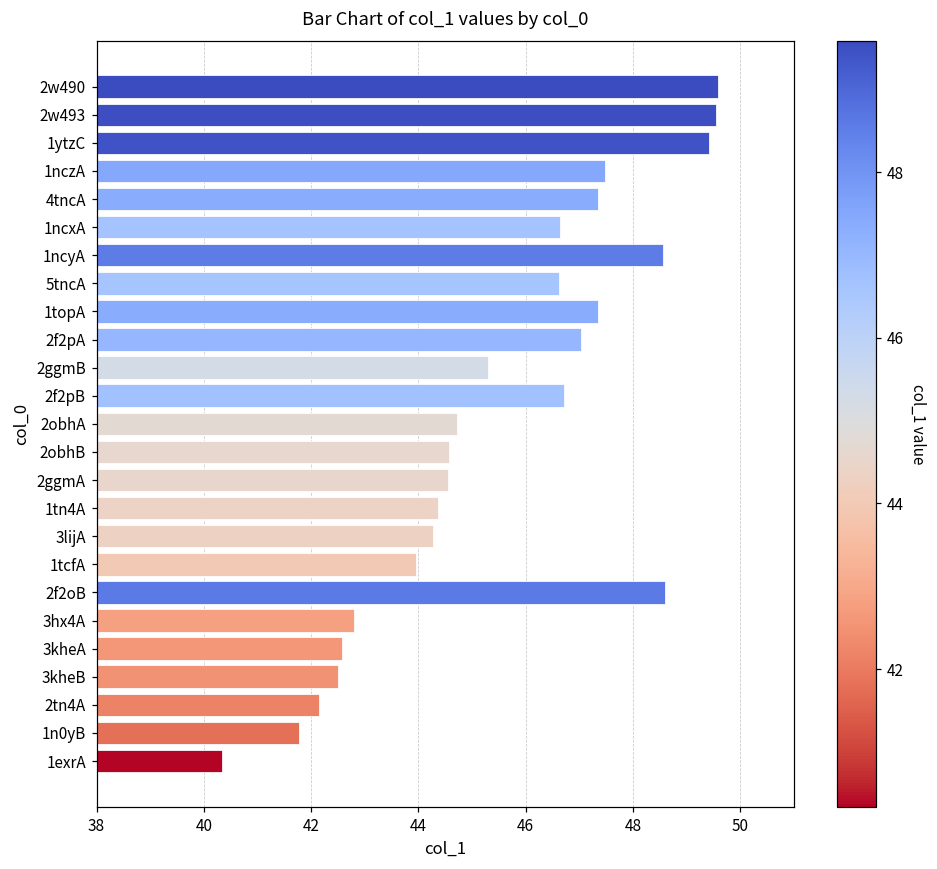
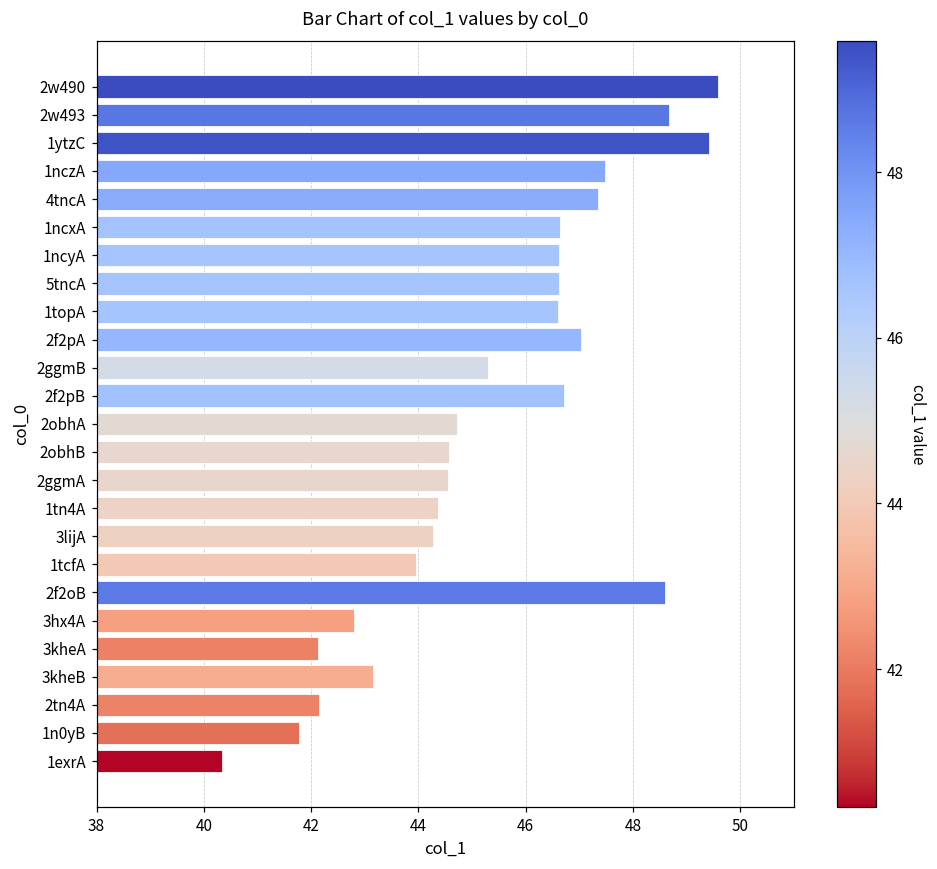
2w493: 49.5 -> 48.7
1ncyA: 48.6 -> 46.6
1topA: 47.4 -> 46.6
3kheA: 42.6 -> 42.1
3kheB: 42.5 -> 43.2
